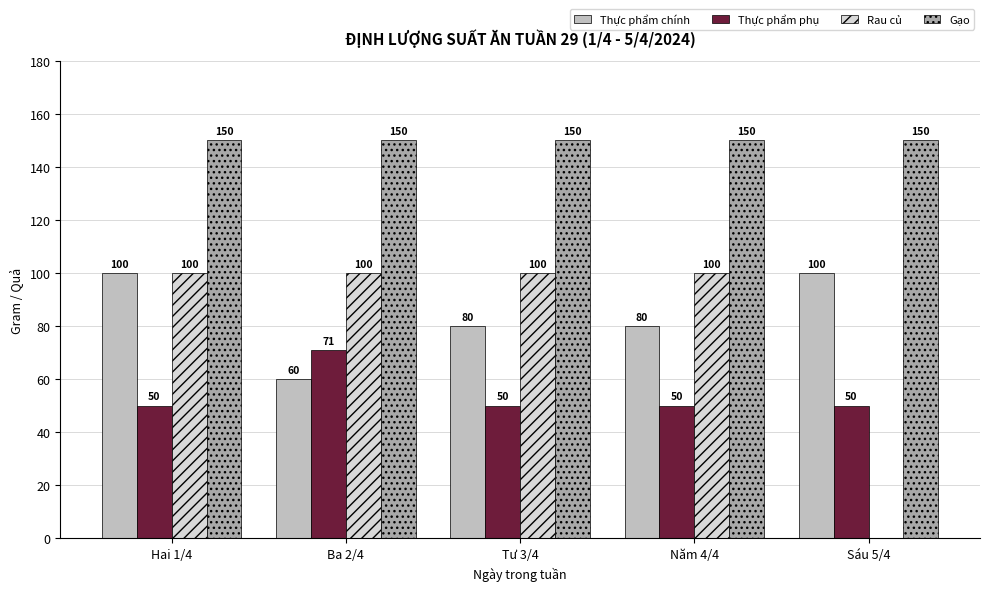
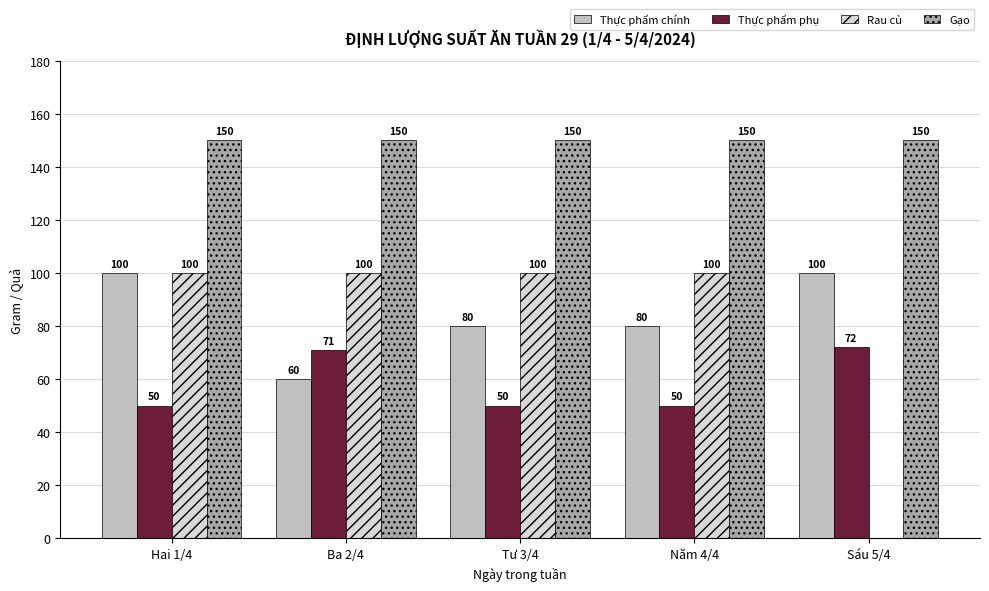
Thực phẩm phụ, Sáu 5/4: 50 -> 72
